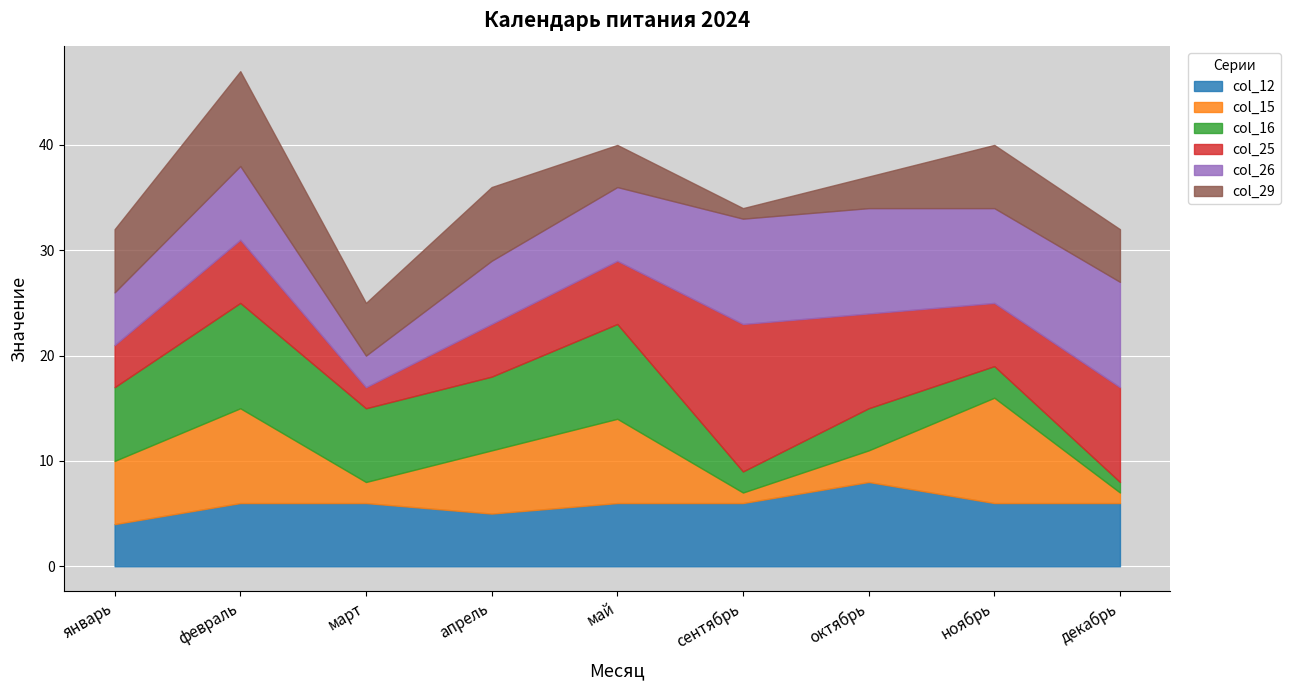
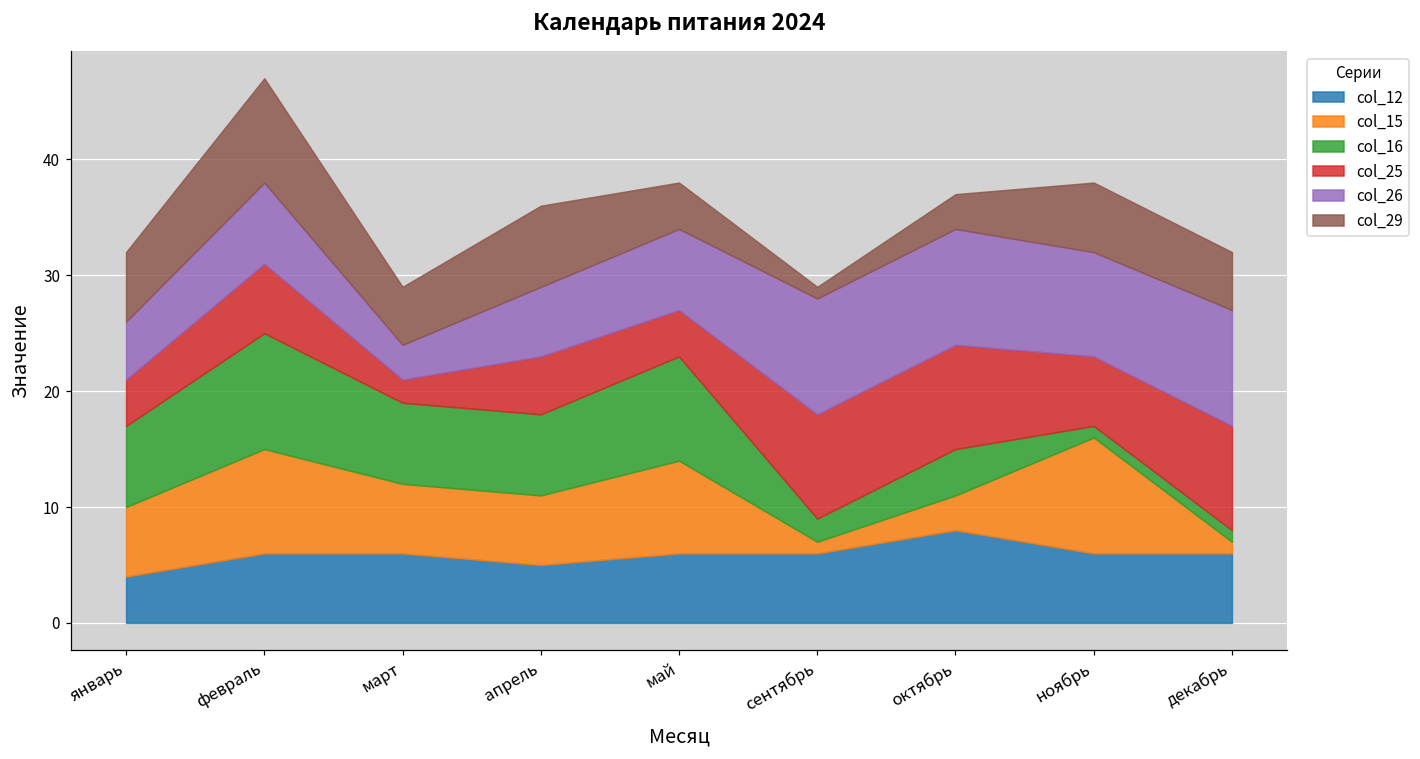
col_15, март: 2 -> 6
col_25, май: 6 -> 4
col_25, сентябрь: 14 -> 9
col_16, ноябрь: 3 -> 1
